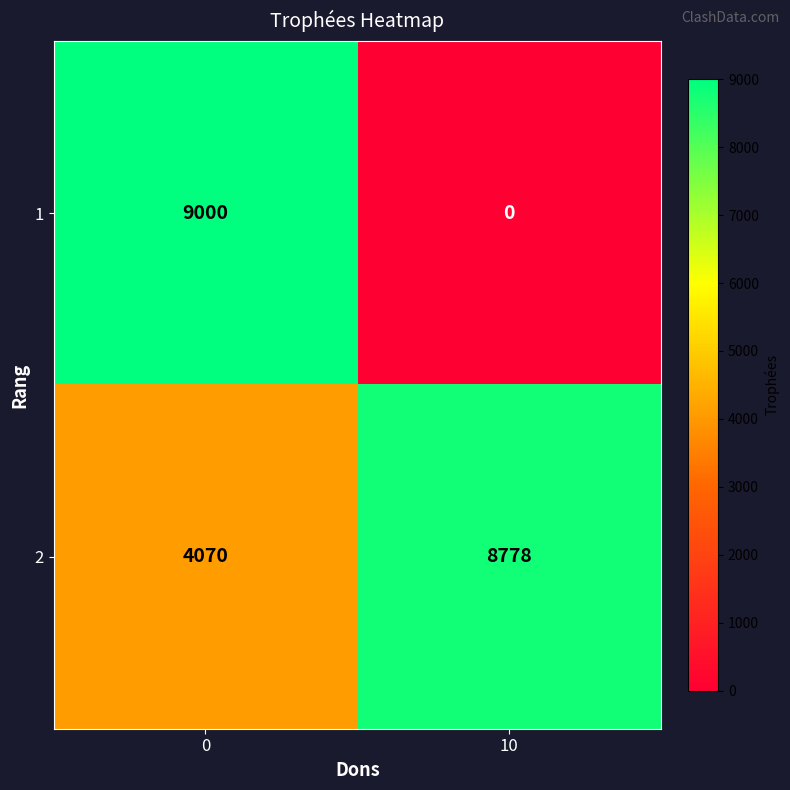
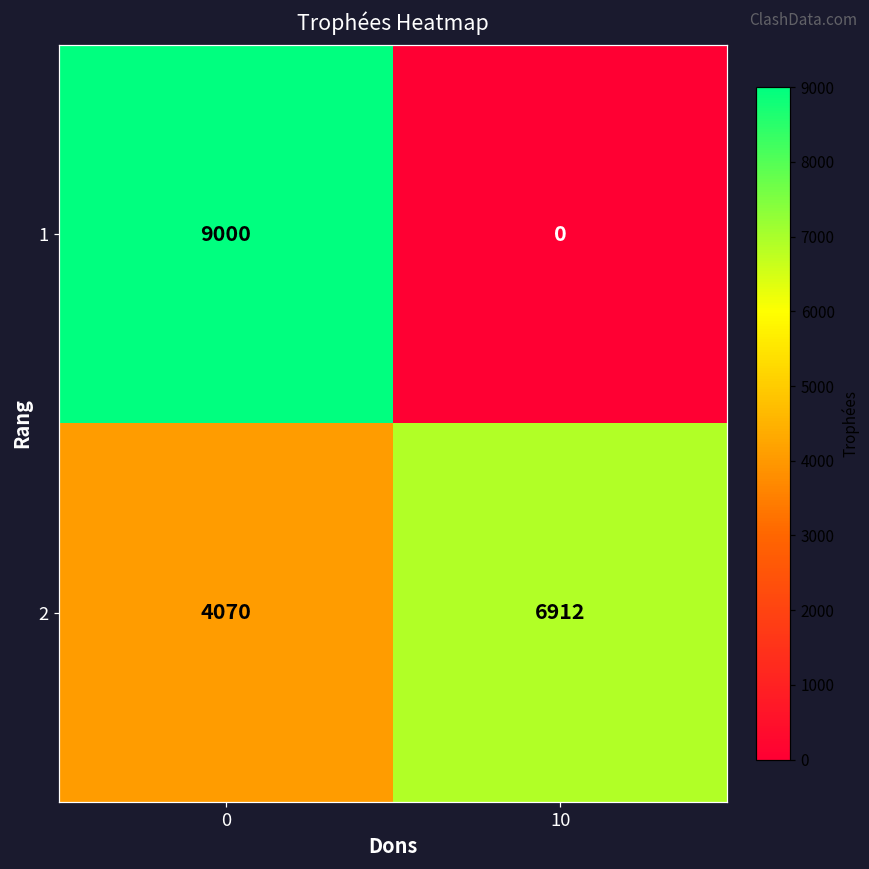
2, 10: 8778 -> 6912
